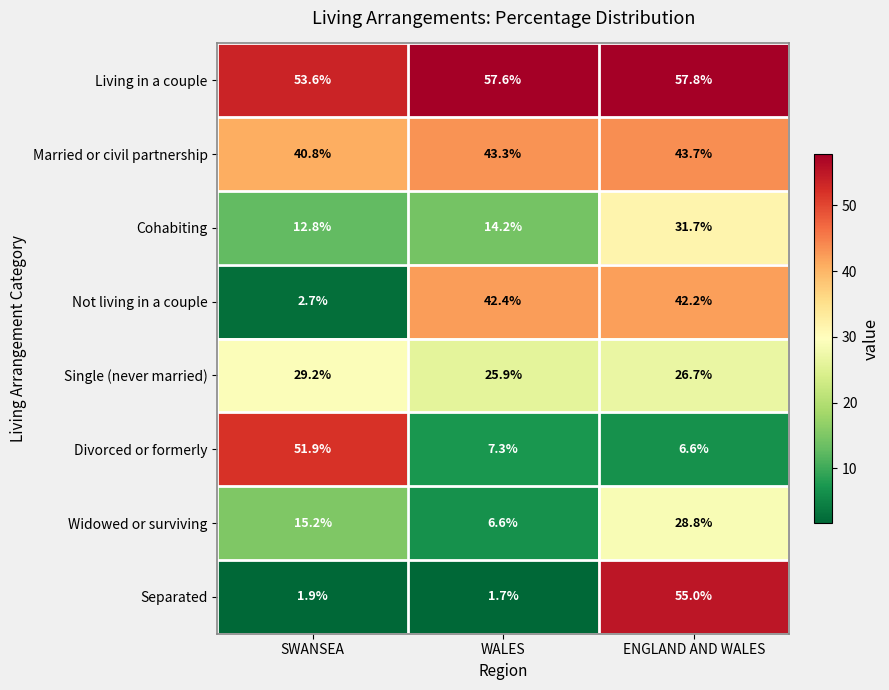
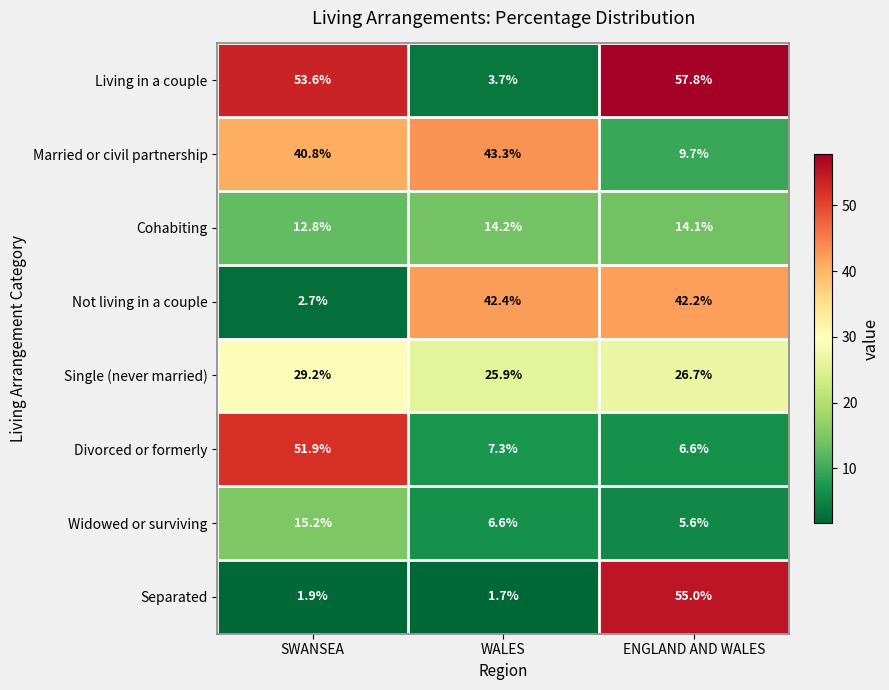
Living in a couple, WALES: 57.6% -> 3.7%
Married or civil partnership, ENGLAND AND WALES: 43.7% -> 9.7%
Cohabiting, ENGLAND AND WALES: 31.7% -> 14.1%
Widowed or surviving, ENGLAND AND WALES: 28.8% -> 5.6%
